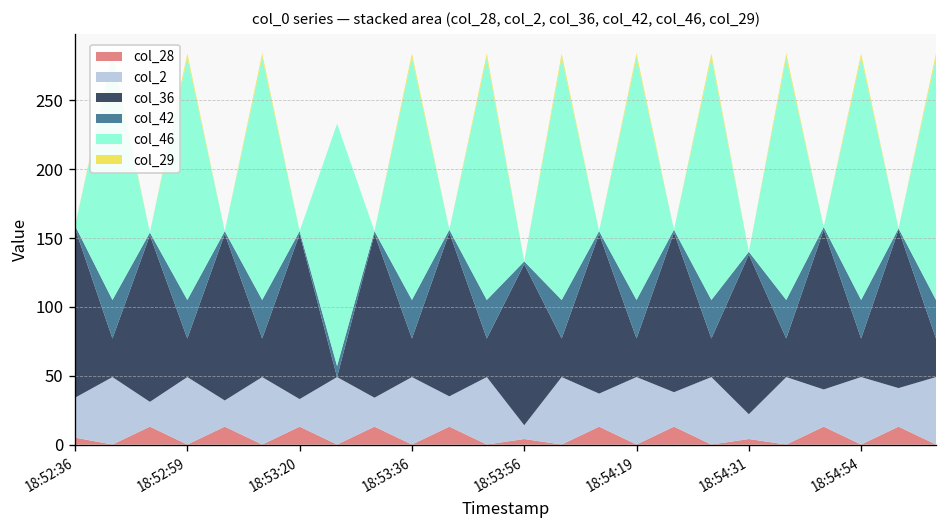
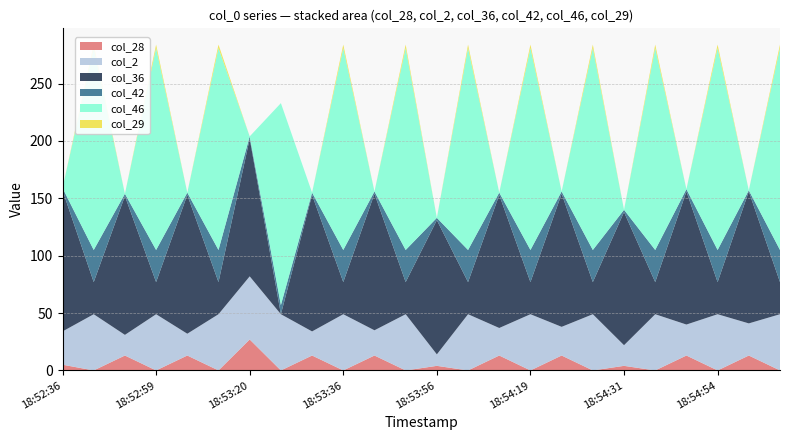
col_28, 18:53:20: 13 -> 27
col_2, 18:53:20: 20 -> 55
